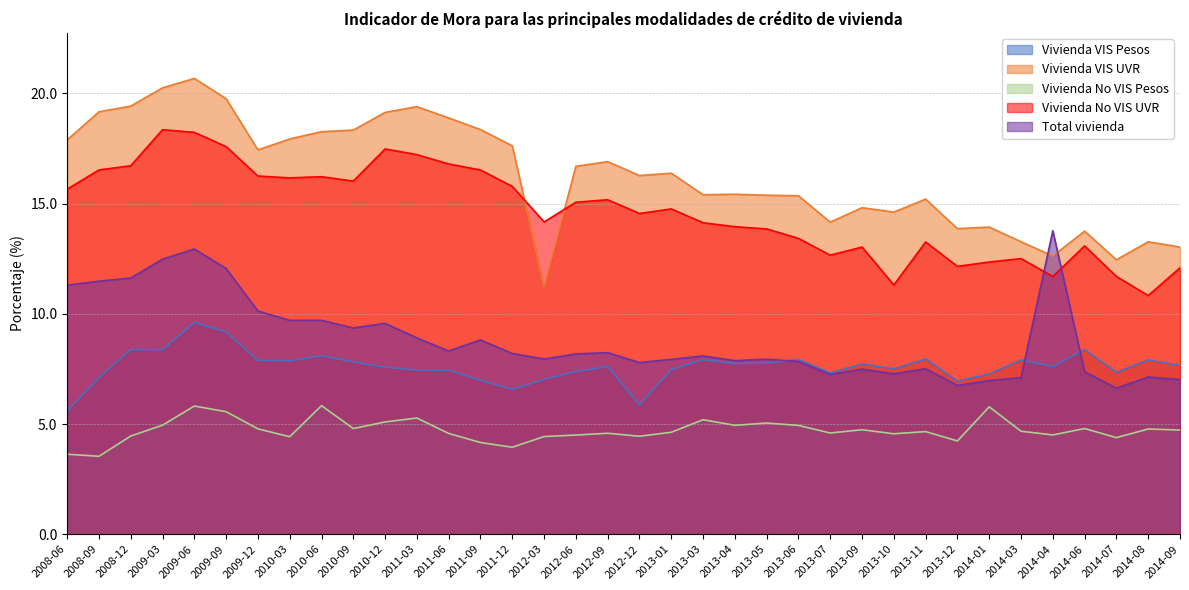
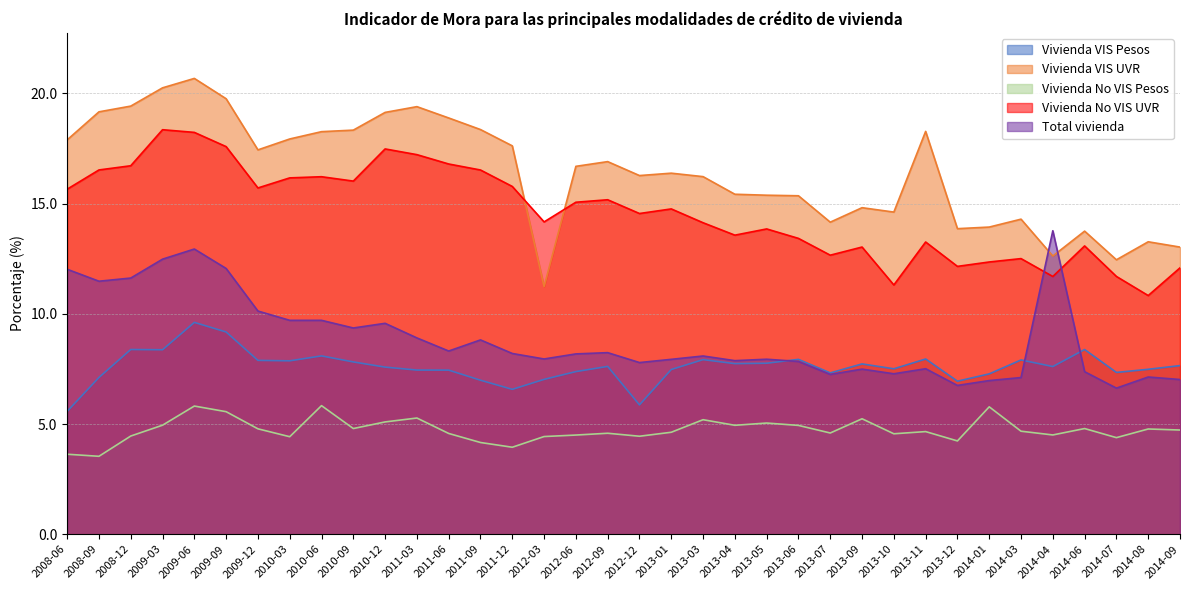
Total vivienda, 2008-06: 11.3 -> 12.0
Vivienda No VIS UVR, 2009-12: 16.3 -> 15.7
Vivienda VIS UVR, 2013-03: 15.4 -> 16.2
Vivienda No VIS UVR, 2013-04: 14.0 -> 13.6
Vivienda No VIS Pesos, 2013-09: 4.7 -> 5.2
Vivienda VIS UVR, 2013-11: 15.2 -> 18.3
Vivienda VIS UVR, 2014-03: 13.3 -> 14.3
Vivienda VIS Pesos, 2014-08: 7.9 -> 7.5
